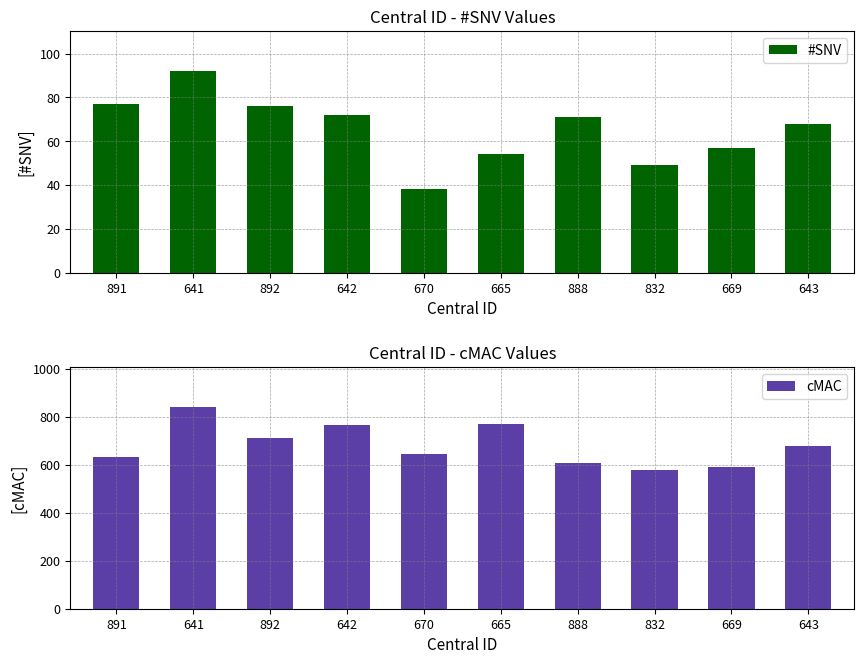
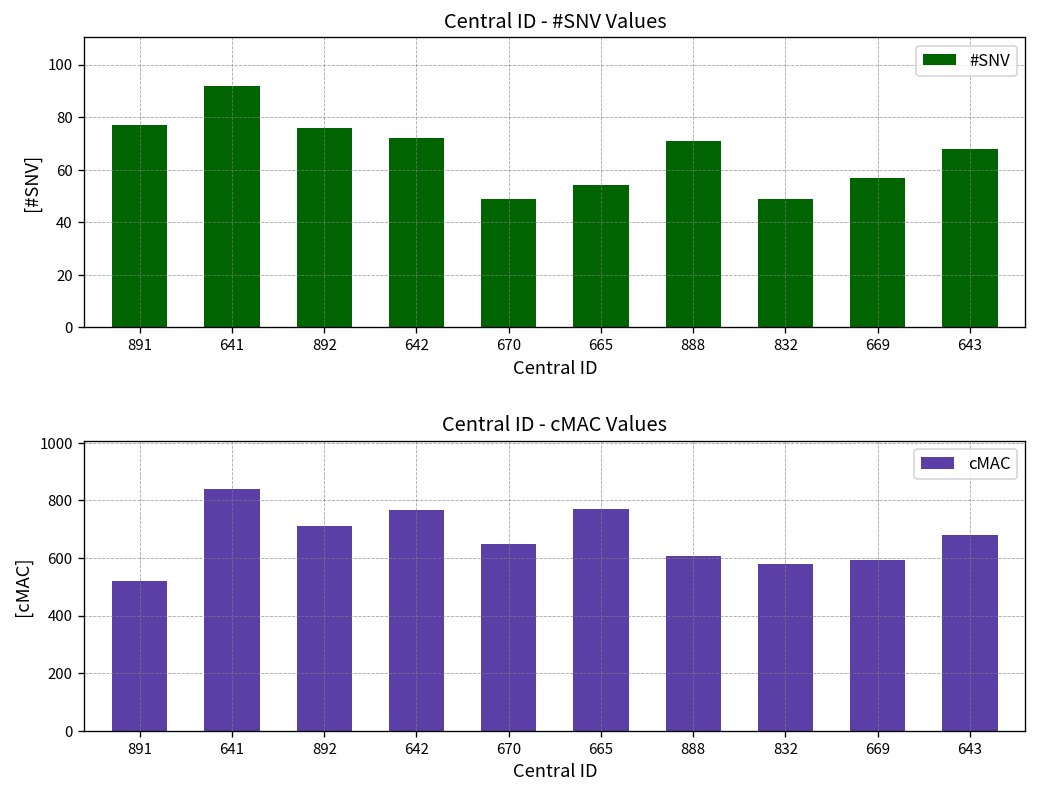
Central ID - #SNV Values, 670: 38 -> 49
Central ID - cMAC Values, 891: 630 -> 520
